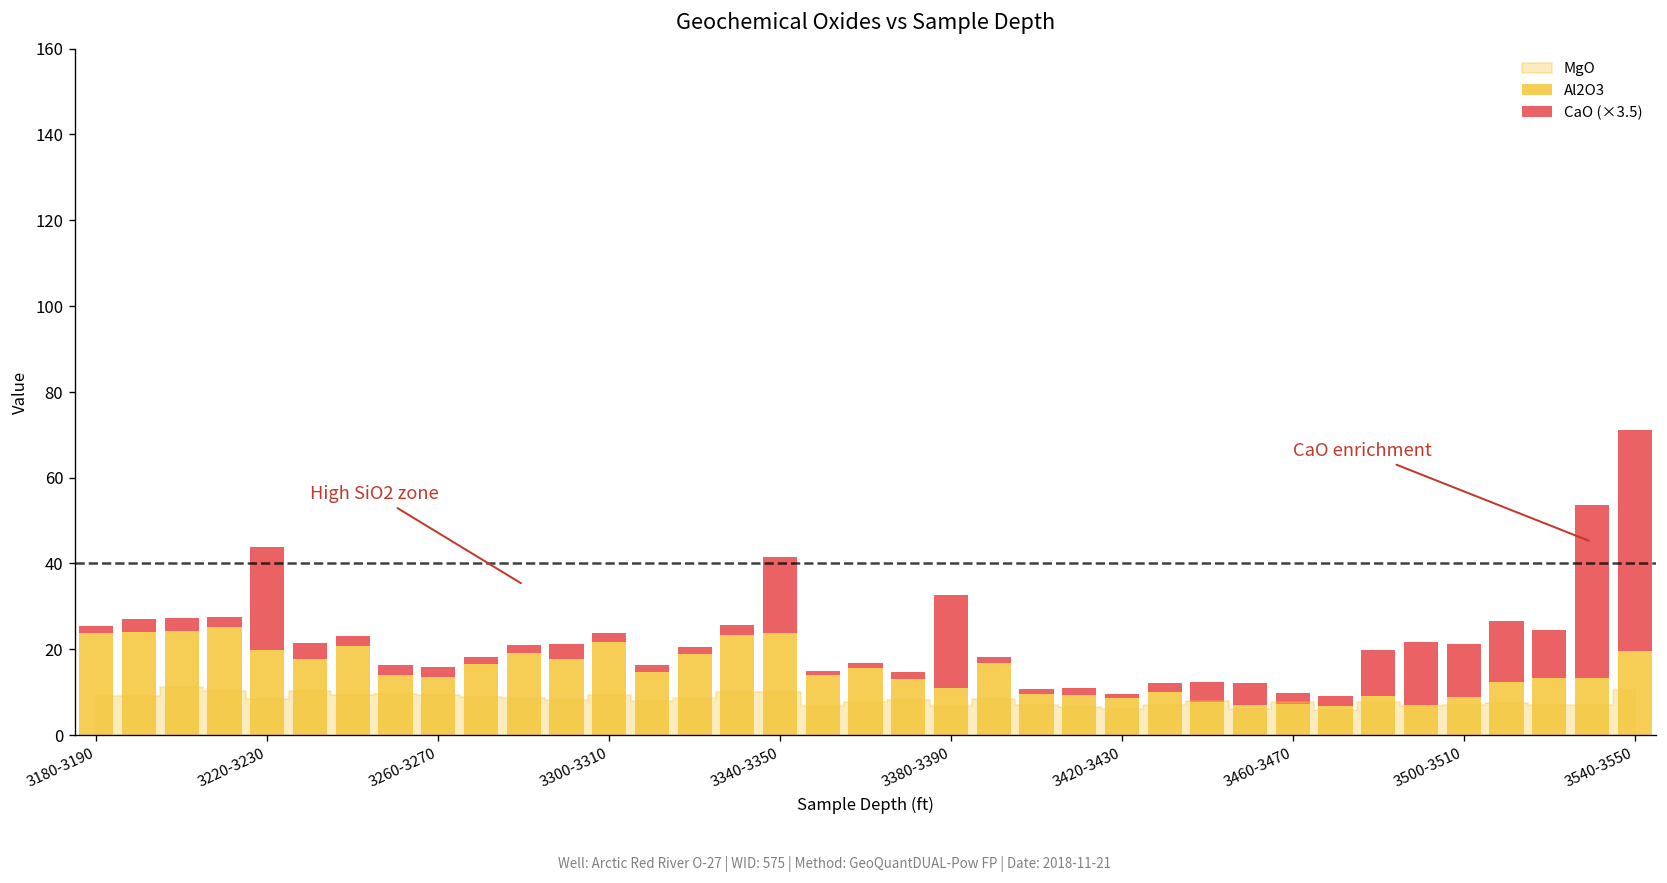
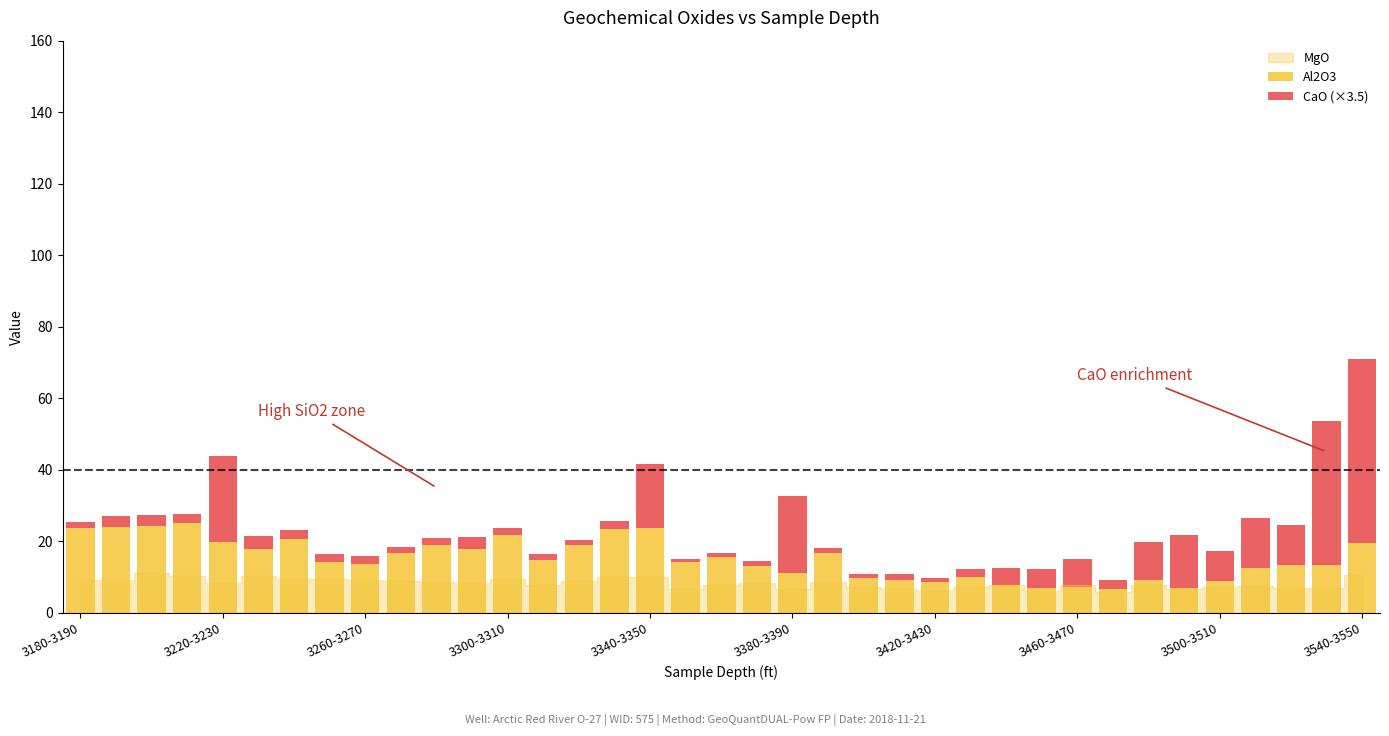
CaO (×3.5), 3460-3470: 3 -> 8
CaO (×3.5), 3500-3510: 12 -> 8
